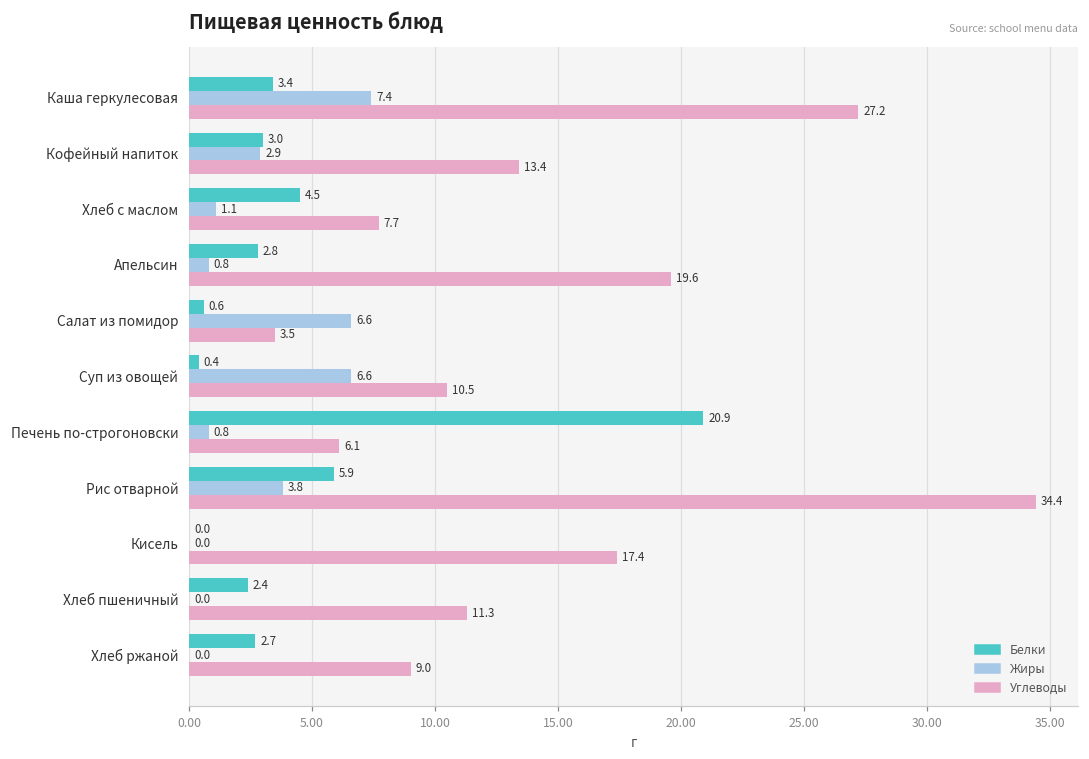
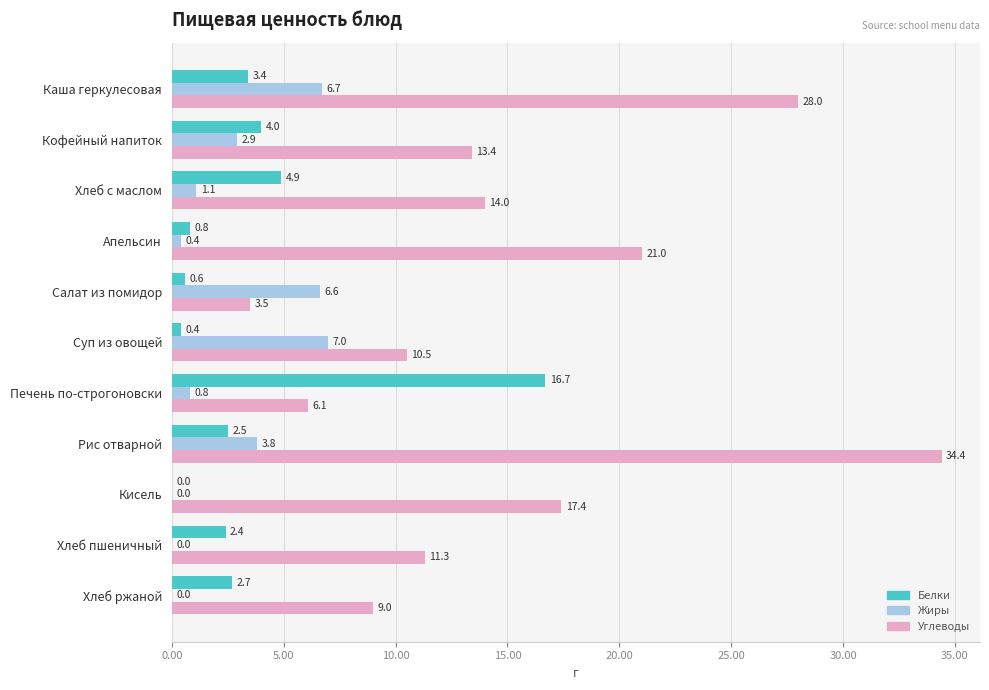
Жиры, Каша геркулесовая: 7.4 -> 6.7
Углеводы, Каша геркулесовая: 27.2 -> 28.0
Белки, Кофейный напиток: 3.0 -> 4.0
Белки, Хлеб с маслом: 4.5 -> 4.9
Углеводы, Хлеб с маслом: 7.7 -> 14.0
Белки, Апельсин: 2.8 -> 0.8
Жиры, Апельсин: 0.8 -> 0.4
Углеводы, Апельсин: 19.6 -> 21.0
Жиры, Суп из овощей: 6.6 -> 7.0
Белки, Печень по-строгоновски: 20.9 -> 16.7
Белки, Рис отварной: 5.9 -> 2.5
